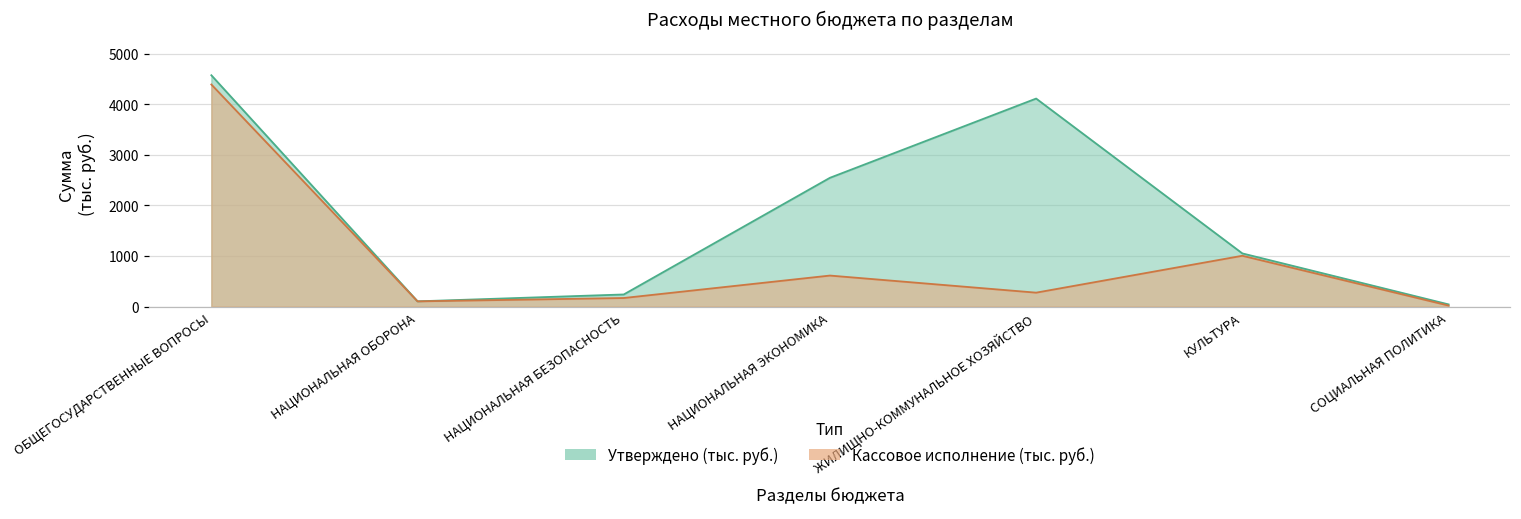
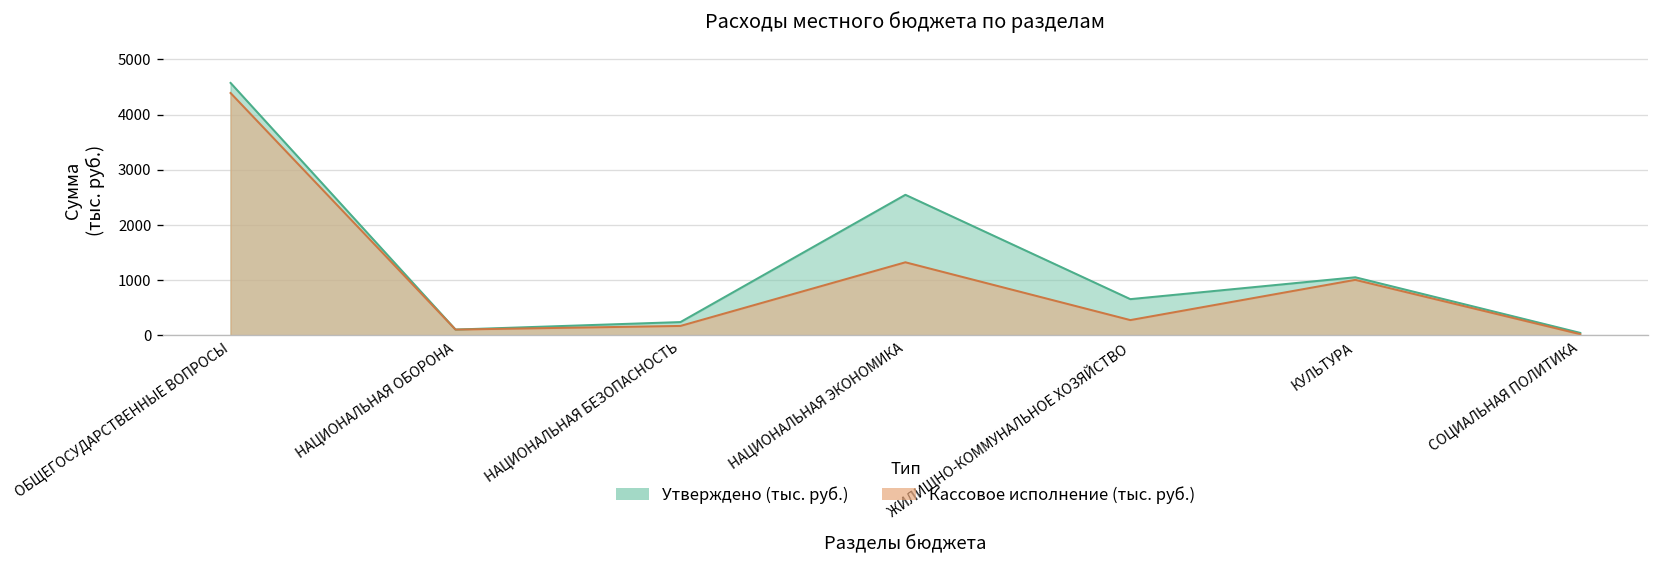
Кассовое исполнение (тыс. руб.), НАЦИОНАЛЬНАЯ ЭКОНОМИКА: 600 -> 1300
Утверждено (тыс. руб.), ЖИЛИЩНО-КОММУНАЛЬНОЕ ХОЗЯЙСТВО: 4100 -> 700
